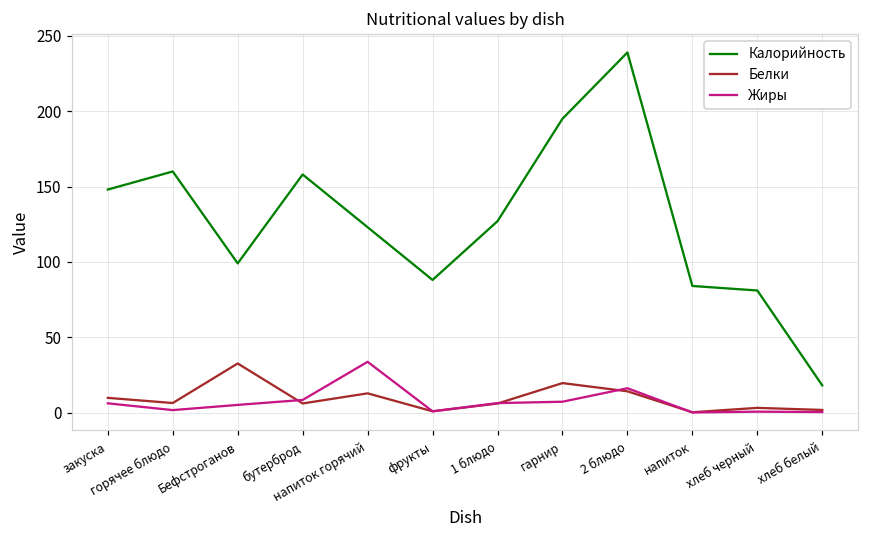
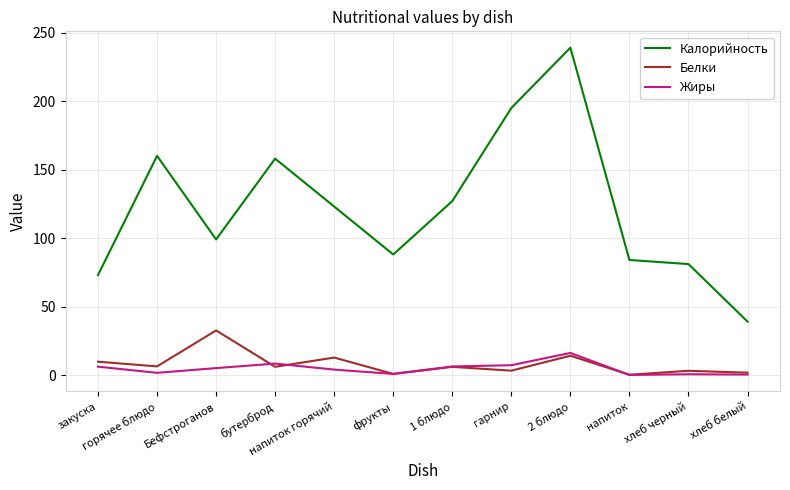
Калорийность, закуска: 148 -> 73
Жиры, напиток горячий: 34 -> 4
Белки, гарнир: 20 -> 3
Калорийность, хлеб белый: 18 -> 39
